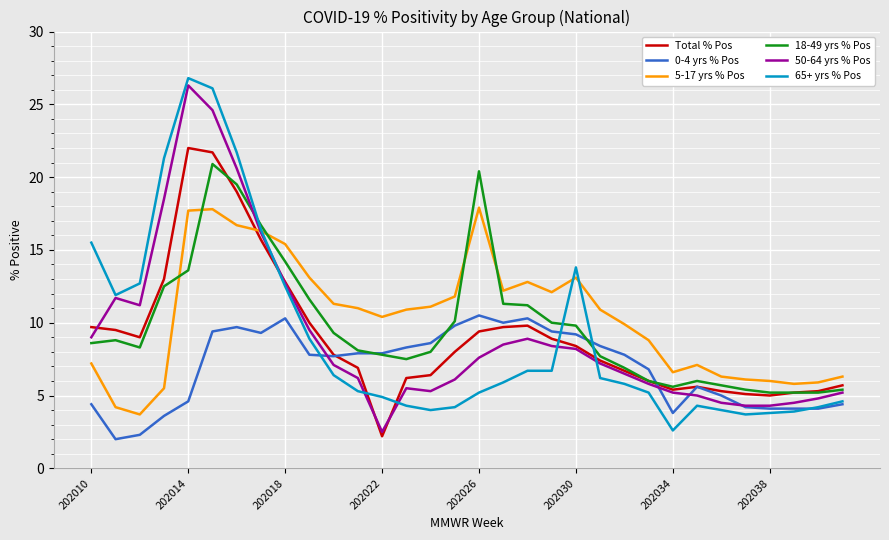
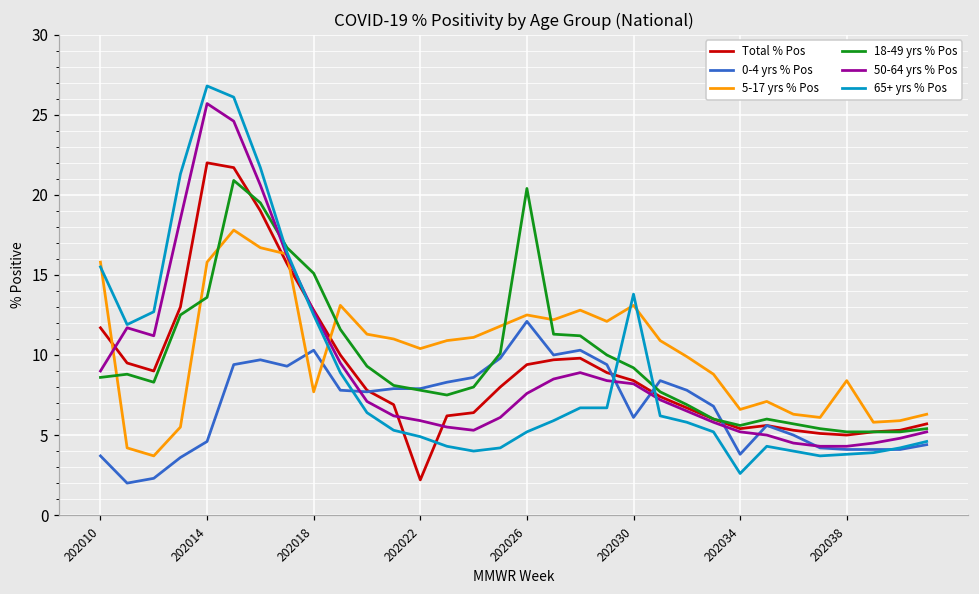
Total % Pos, 202010: 9.7 -> 11.7
0-4 yrs % Pos, 202010: 4.4 -> 3.7
5-17 yrs % Pos, 202010: 7.2 -> 15.8
5-17 yrs % Pos, 202014: 17.7 -> 15.8
50-64 yrs % Pos, 202014: 26.3 -> 25.7
5-17 yrs % Pos, 202018: 15.4 -> 7.7
18-49 yrs % Pos, 202018: 14.2 -> 15.1
50-64 yrs % Pos, 202022: 2.5 -> 5.9
0-4 yrs % Pos, 202026: 10.5 -> 12.1
5-17 yrs % Pos, 202026: 17.9 -> 12.5
0-4 yrs % Pos, 202030: 9.2 -> 6.1
18-49 yrs % Pos, 202030: 9.8 -> 9.2
5-17 yrs % Pos, 202038: 6.0 -> 8.4
